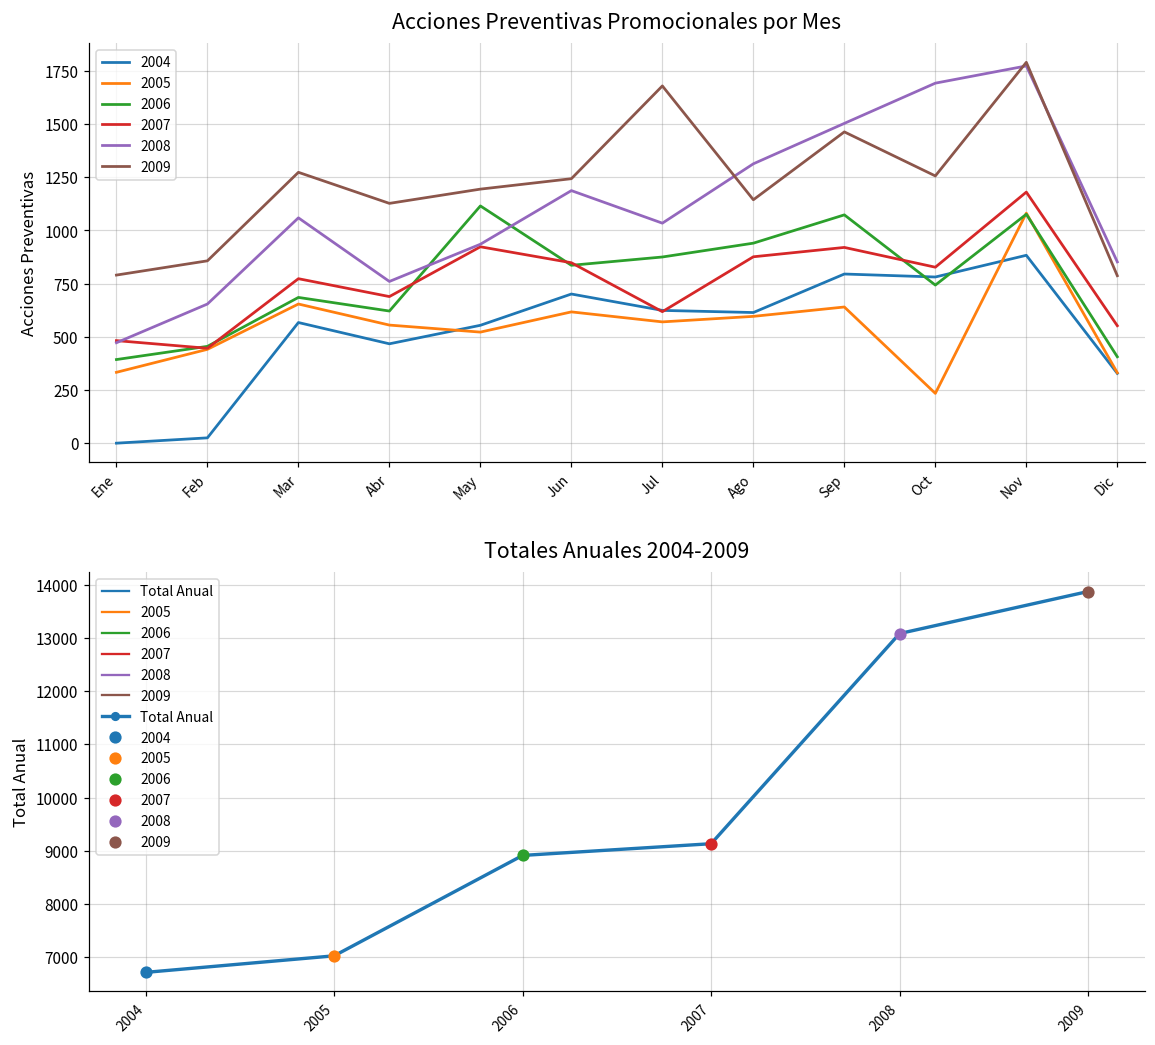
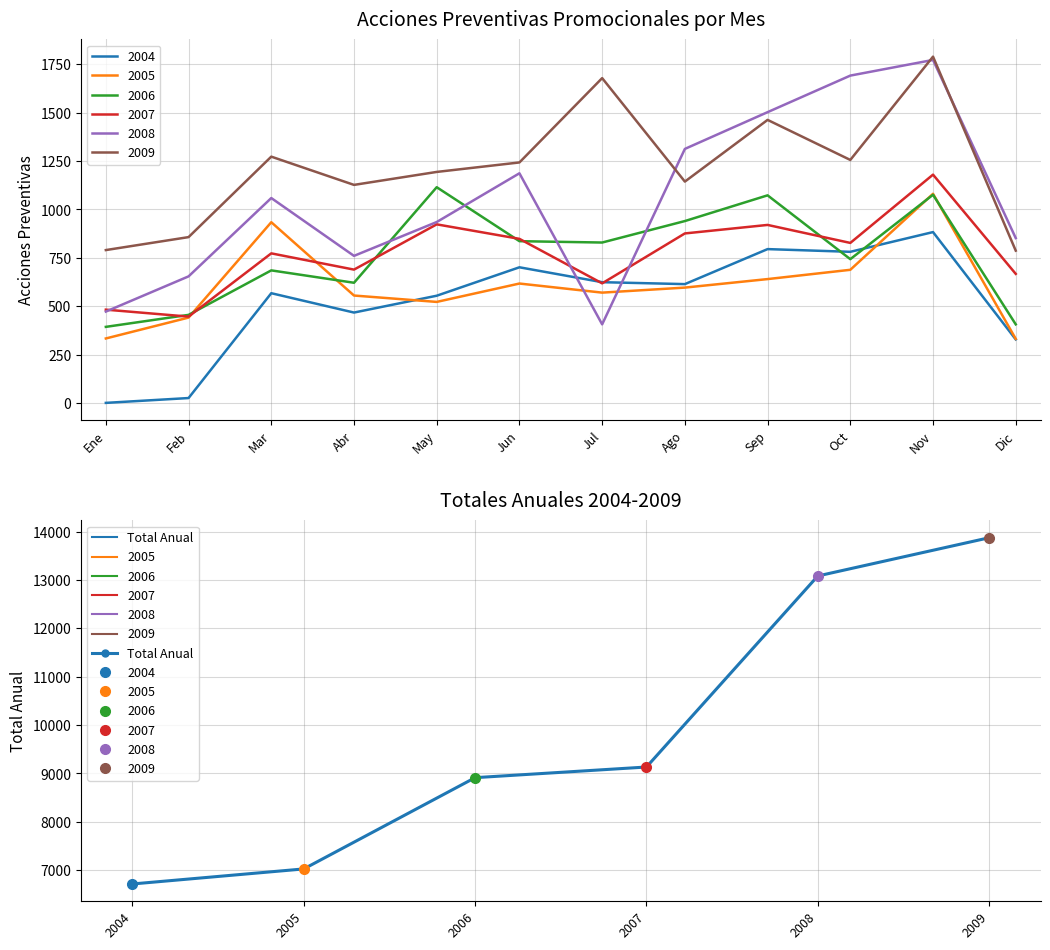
Acciones Preventivas Promocionales por Mes, 2005, Mar: 650 -> 930
Acciones Preventivas Promocionales por Mes, 2006, Jul: 880 -> 830
Acciones Preventivas Promocionales por Mes, 2008, Jul: 1030 -> 410
Acciones Preventivas Promocionales por Mes, 2005, Oct: 230 -> 690
Acciones Preventivas Promocionales por Mes, 2007, Dic: 550 -> 670
